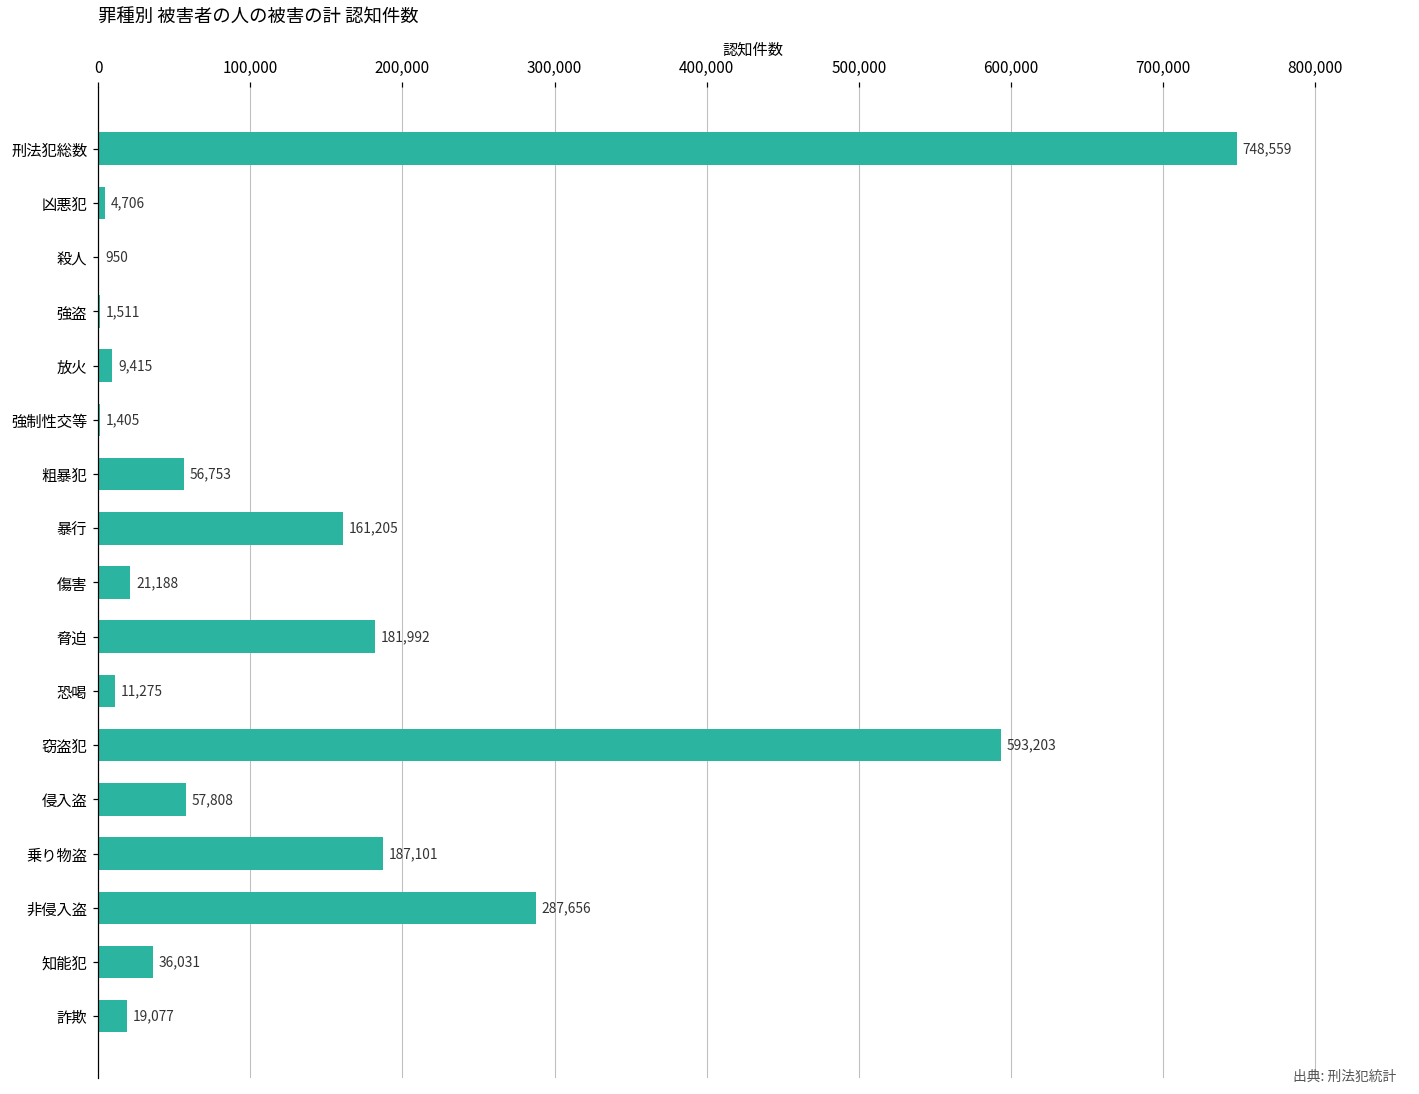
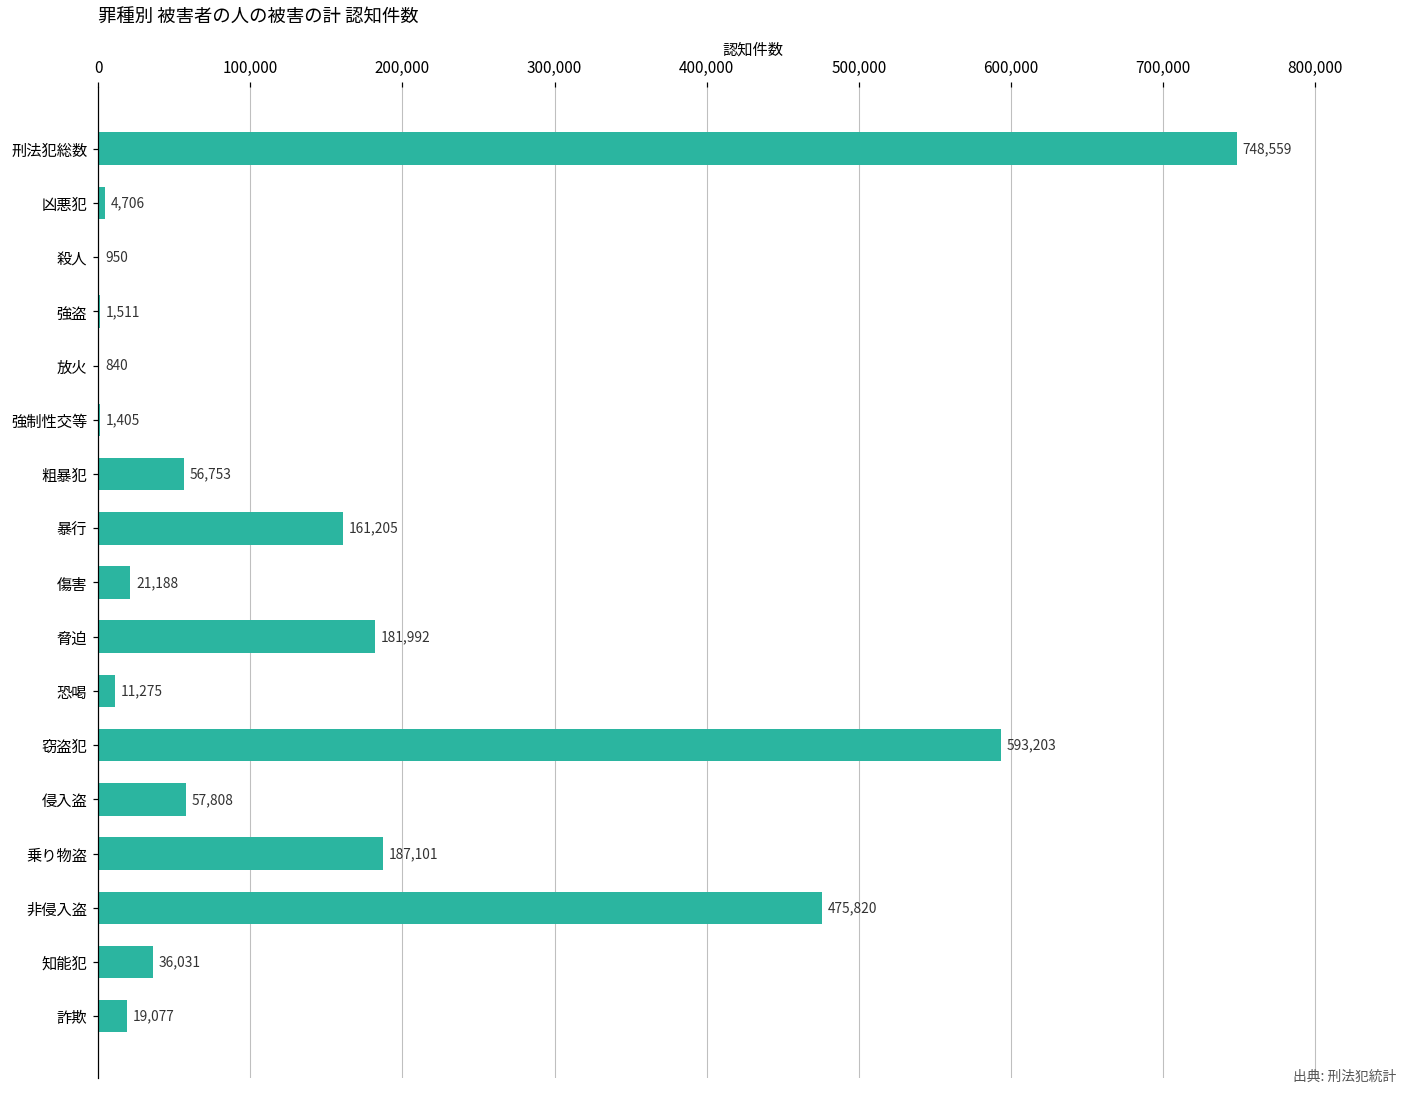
放火: 9,415 -> 840
非侵入盗: 287,656 -> 475,820
